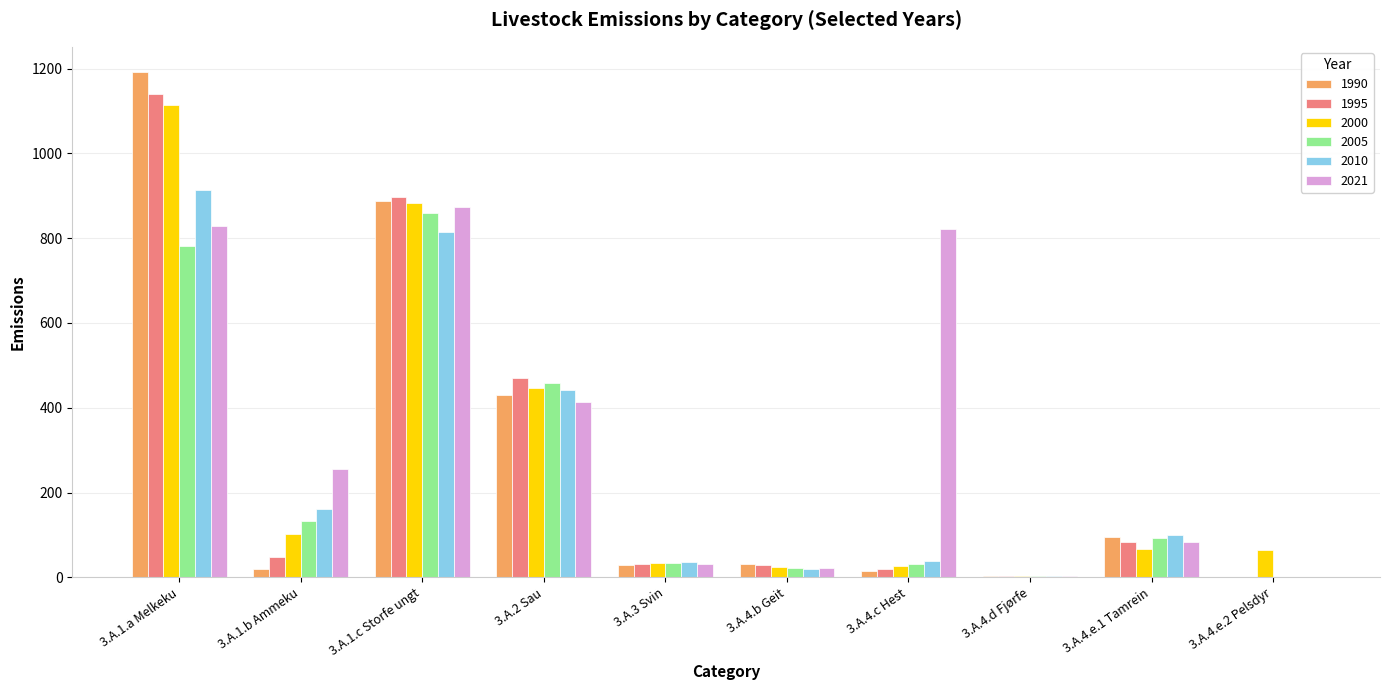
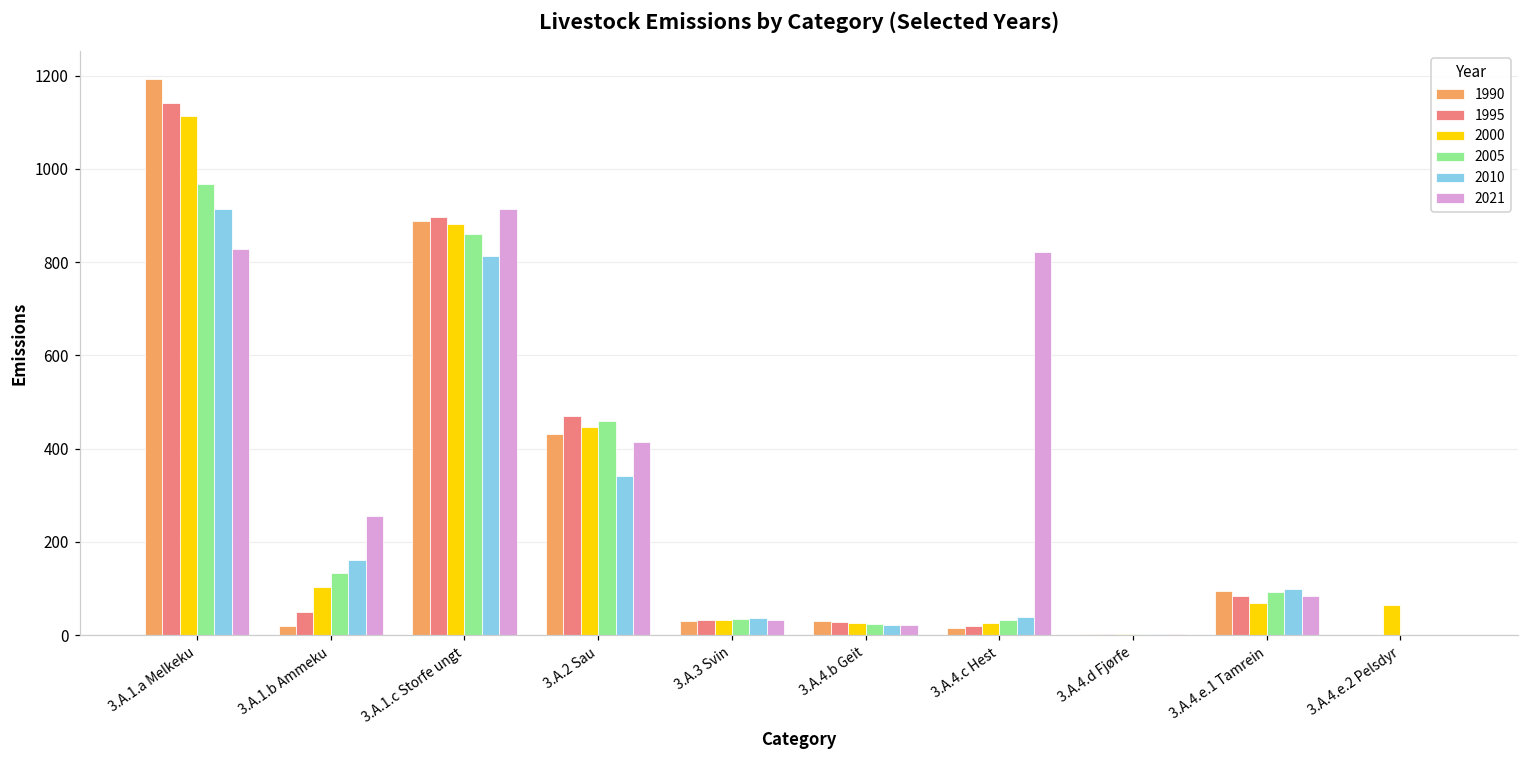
2005, 3.A.1.a Melkeku: 780 -> 970
2021, 3.A.1.c Storfe ungt: 870 -> 910
2010, 3.A.2 Sau: 440 -> 340
